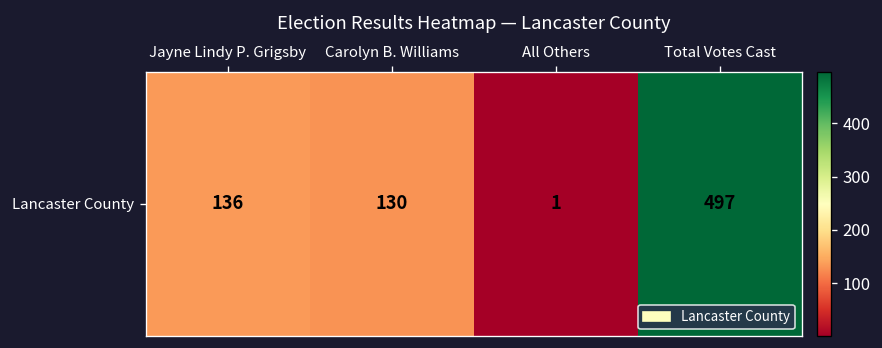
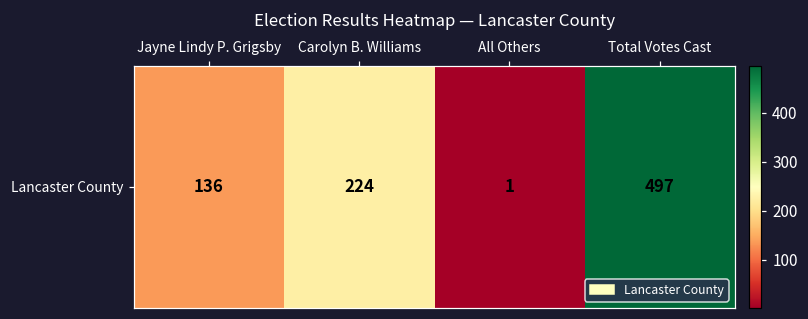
Lancaster County, Carolyn B. Williams: 130 -> 224
